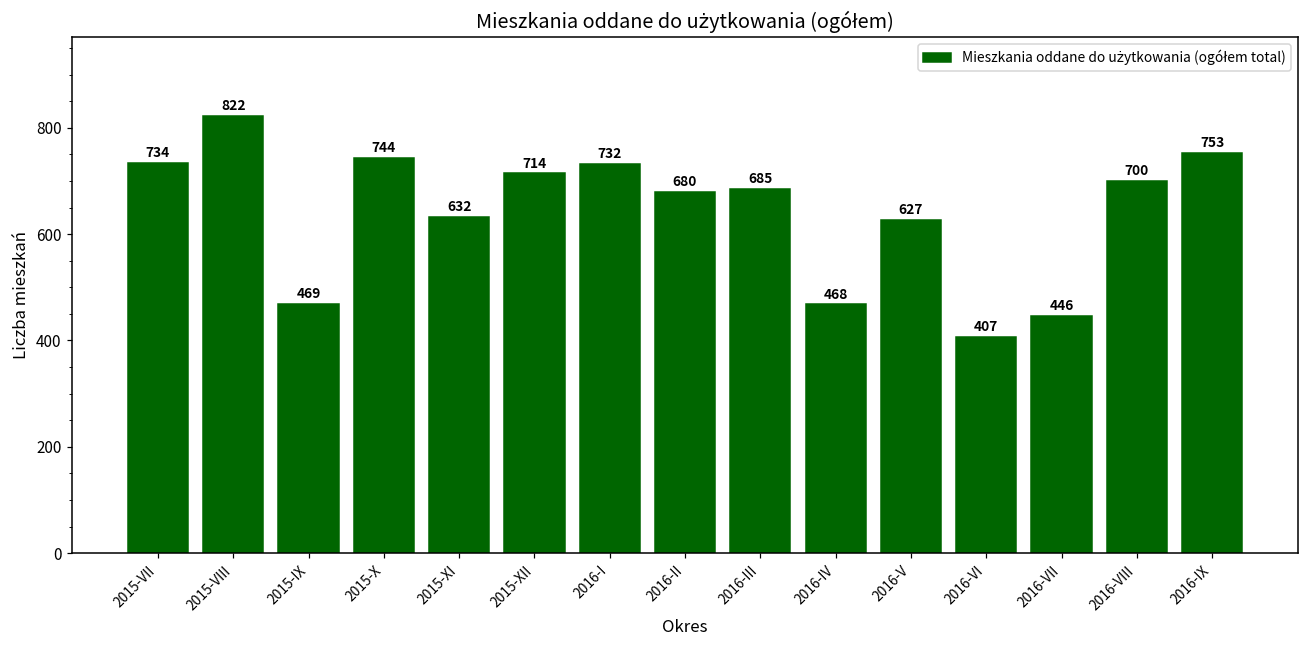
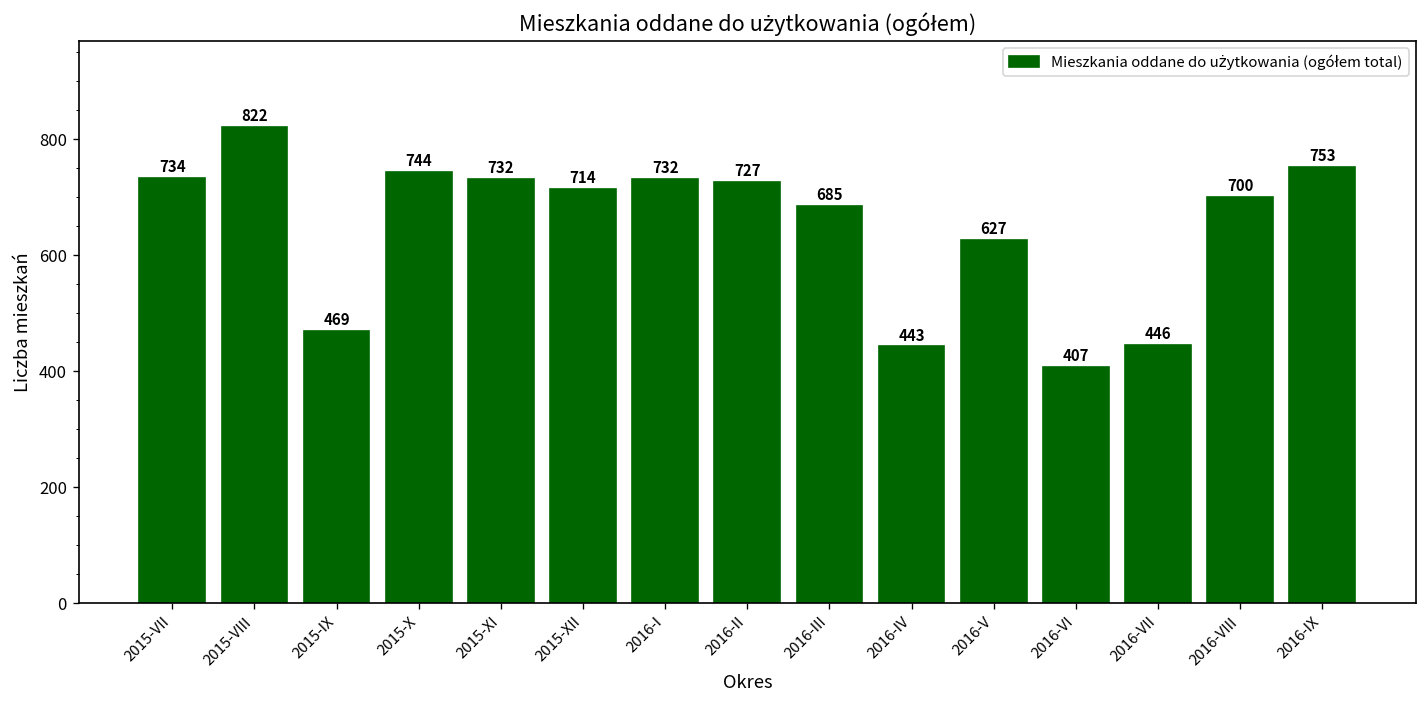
2015-XI: 632 -> 732
2016-II: 680 -> 727
2016-IV: 468 -> 443
